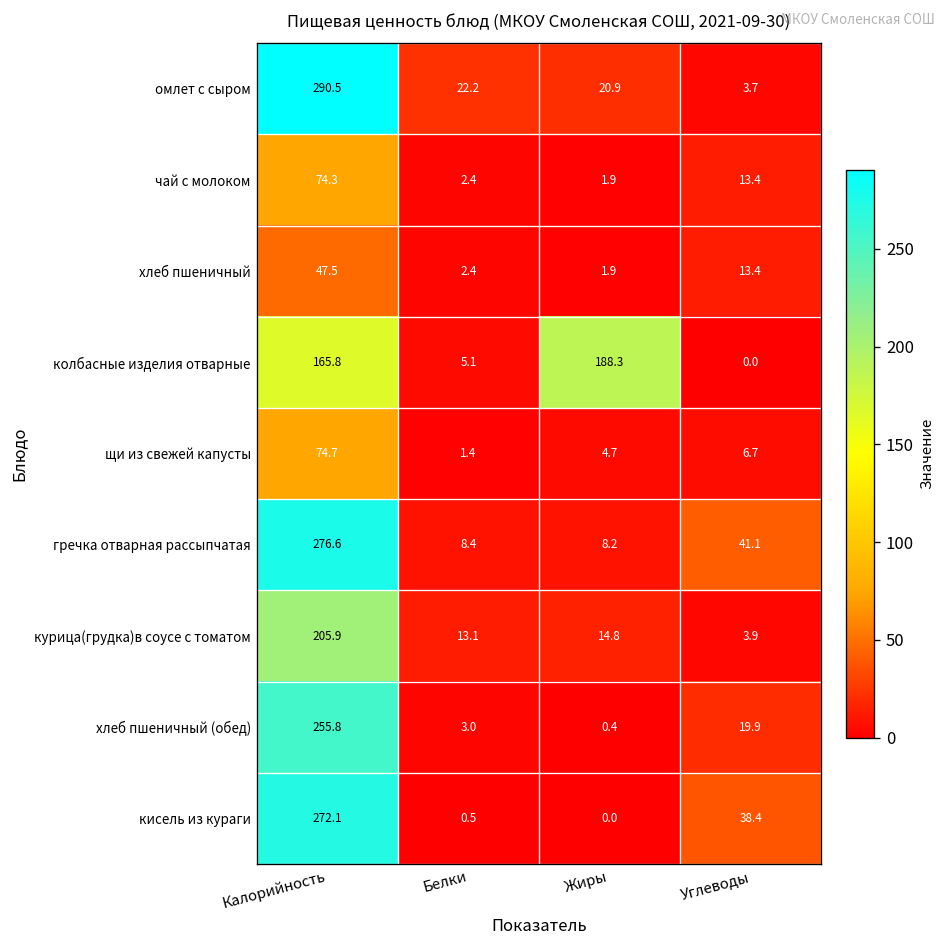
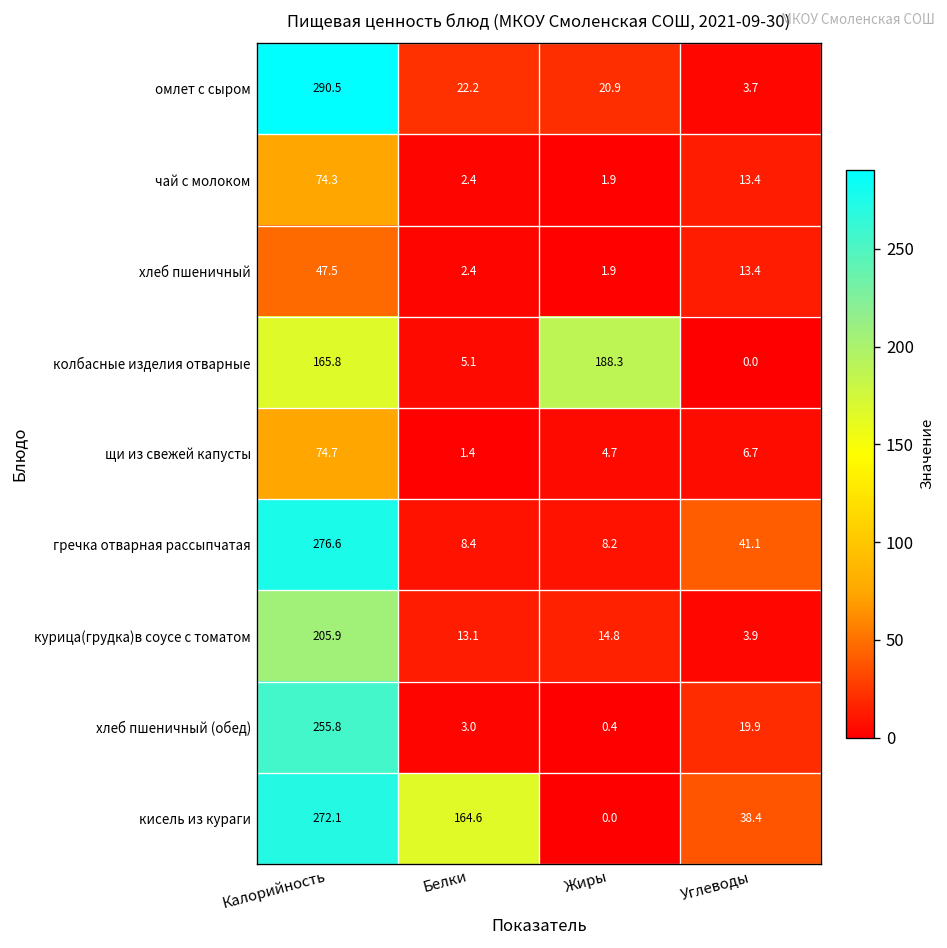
кисель из кураги, Белки: 0.5 -> 164.6
